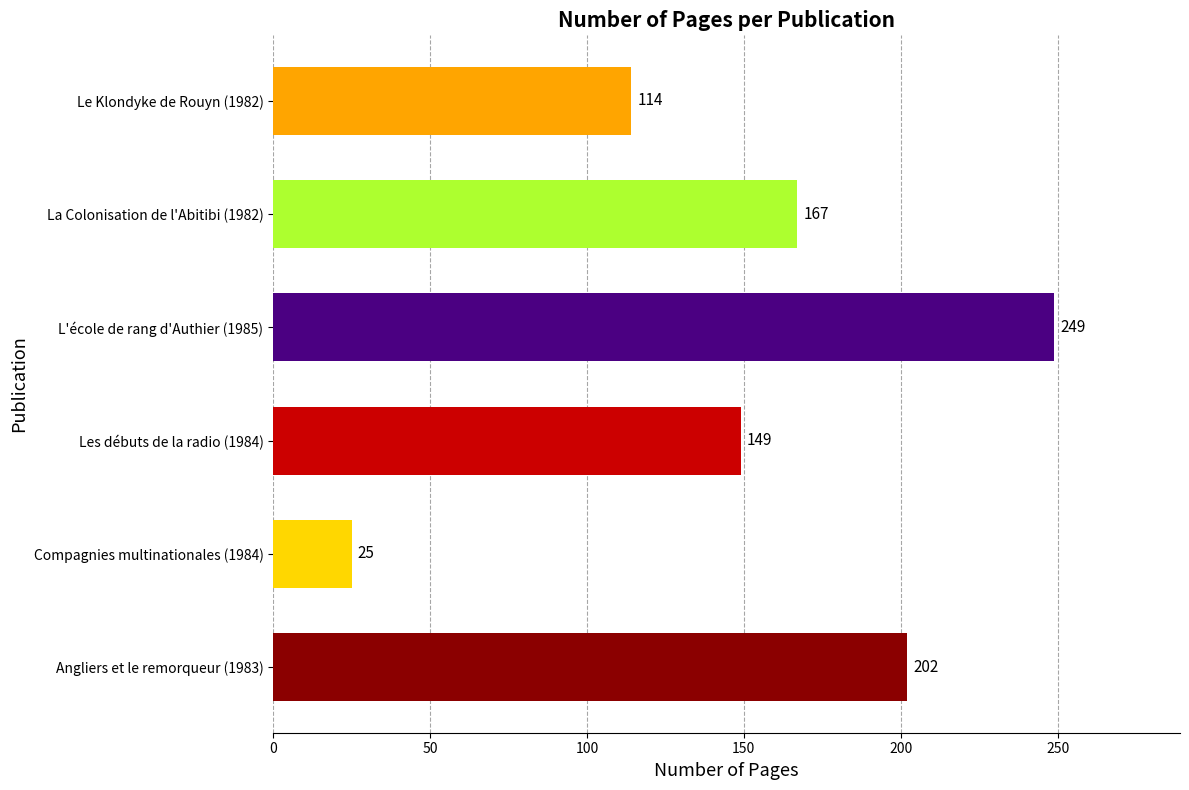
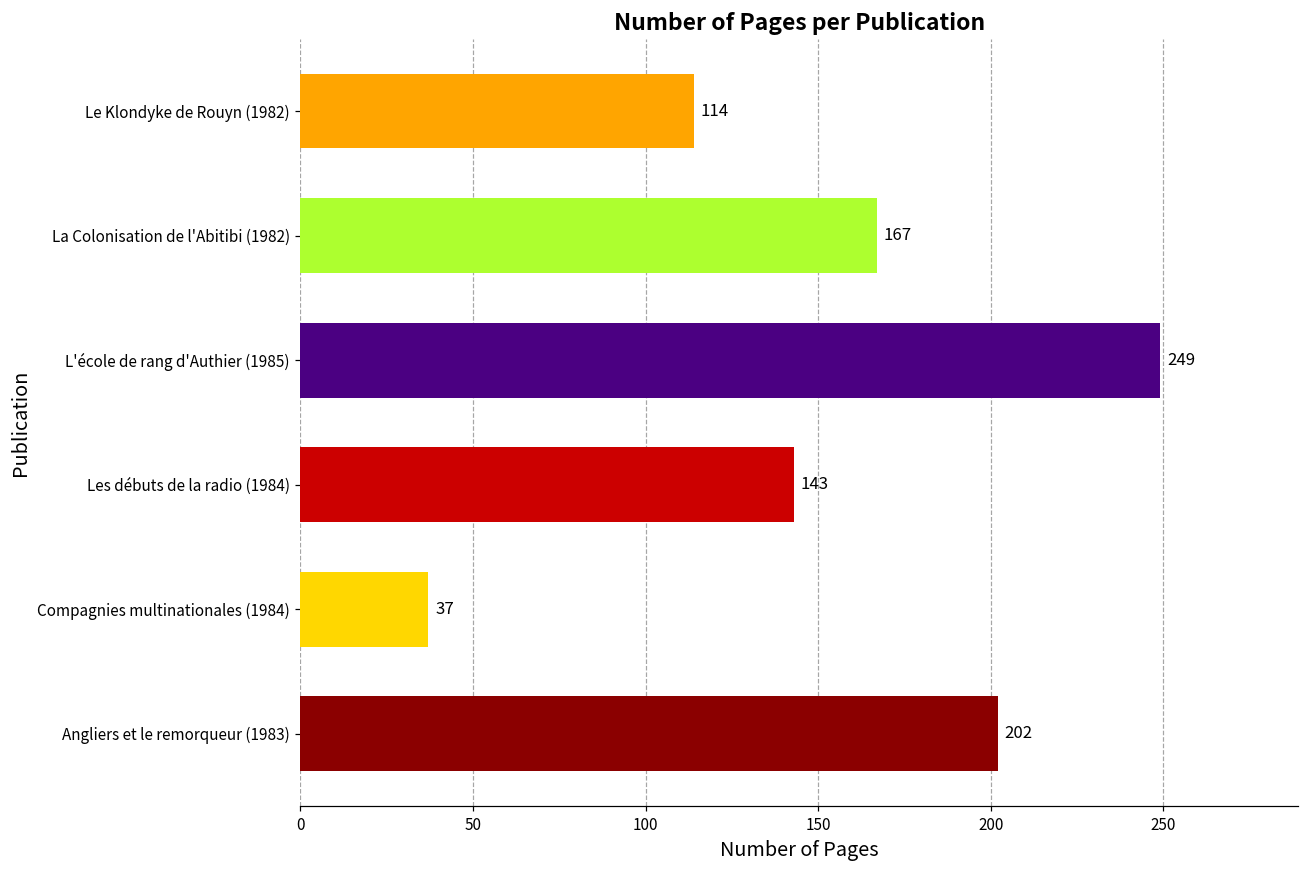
Les débuts de la radio (1984): 149 -> 143
Compagnies multinationales (1984): 25 -> 37
